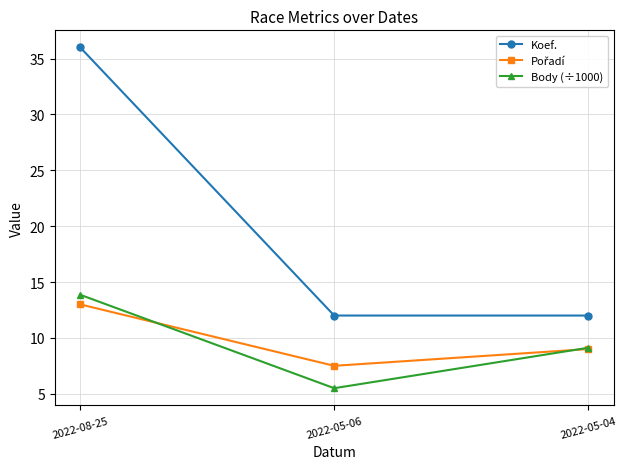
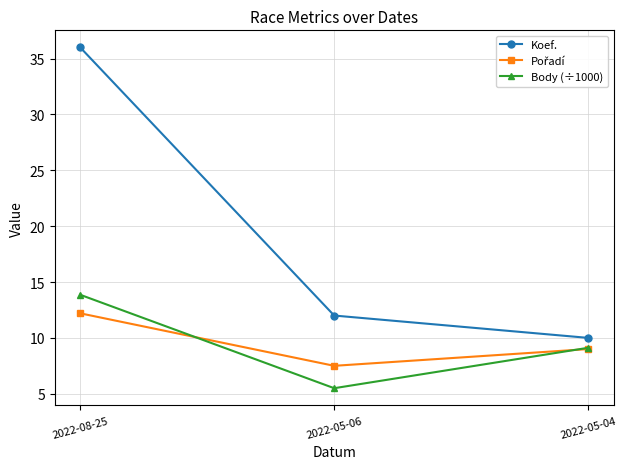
Pořadí, 2022-08-25: 13.0 -> 12.2
Koef., 2022-05-04: 12 -> 10
